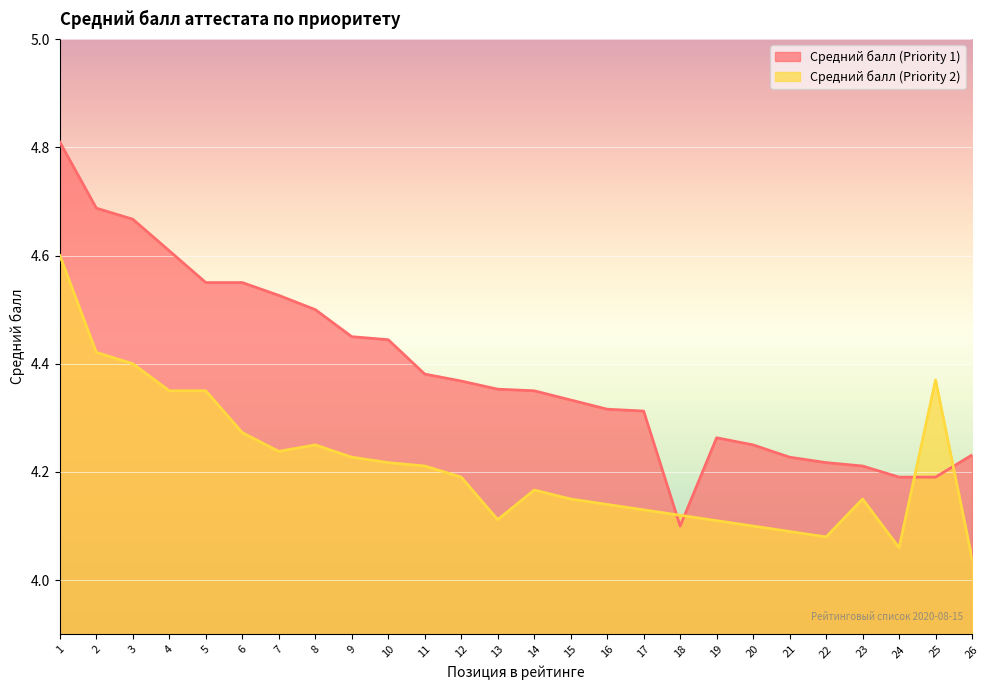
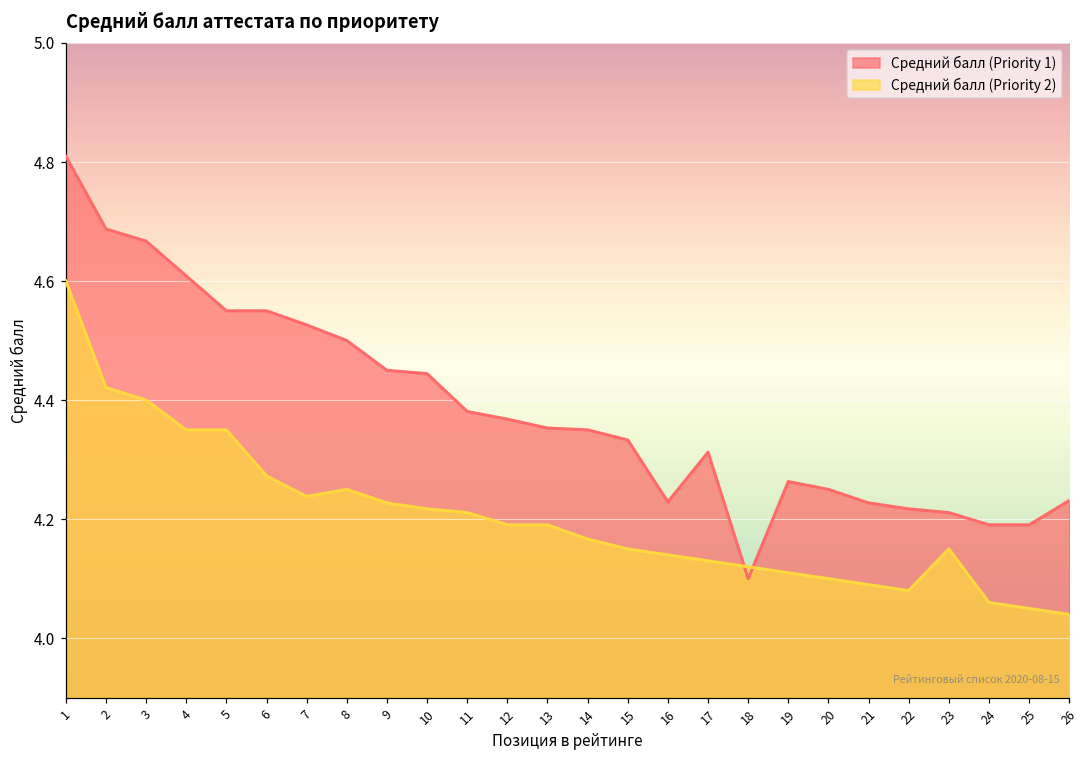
Средний балл (Priority 2), 13: 4.11 -> 4.19
Средний балл (Priority 1), 16: 4.32 -> 4.23
Средний балл (Priority 2), 25: 4.37 -> 4.05
